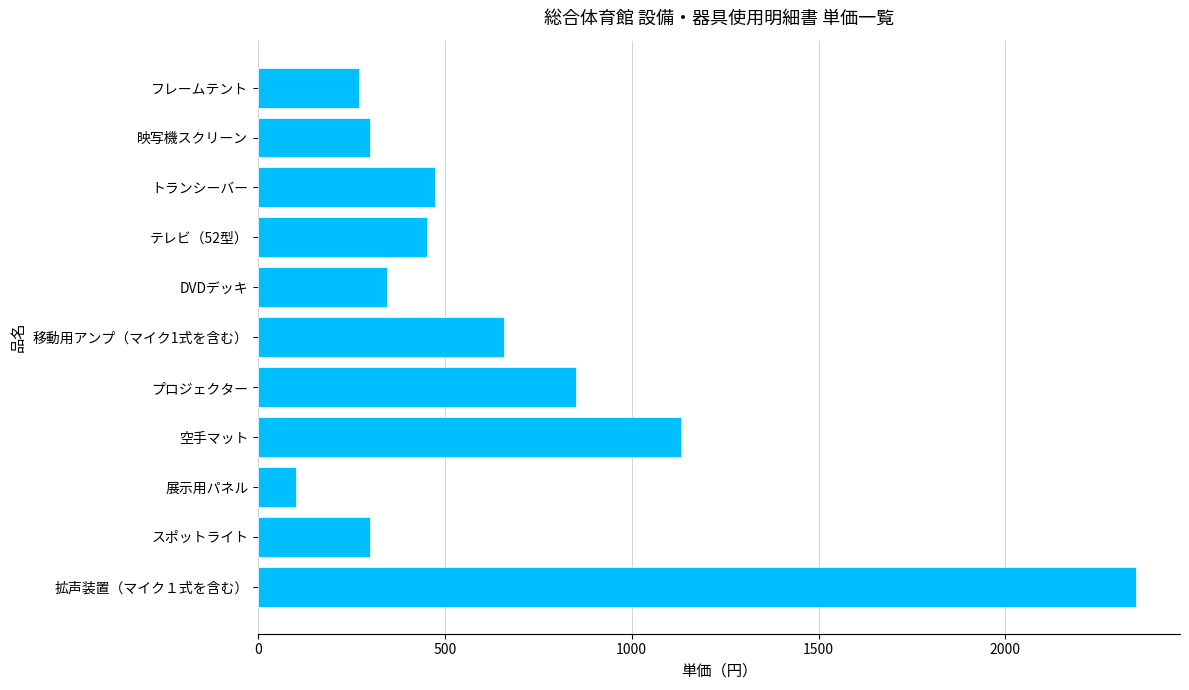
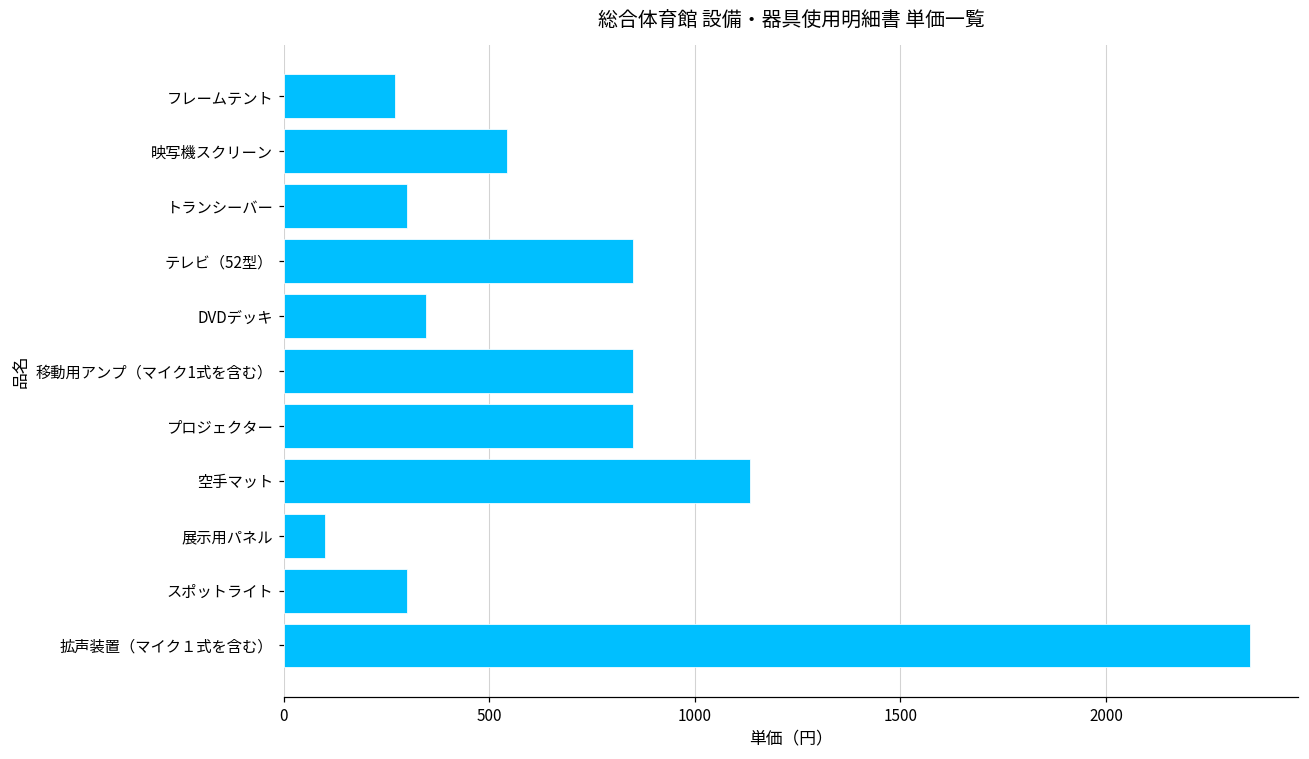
映写機スクリーン: 300 -> 540
トランシーバー: 470 -> 300
テレビ（52型）: 450 -> 850
移動用アンプ（マイク1式を含む）: 660 -> 850
